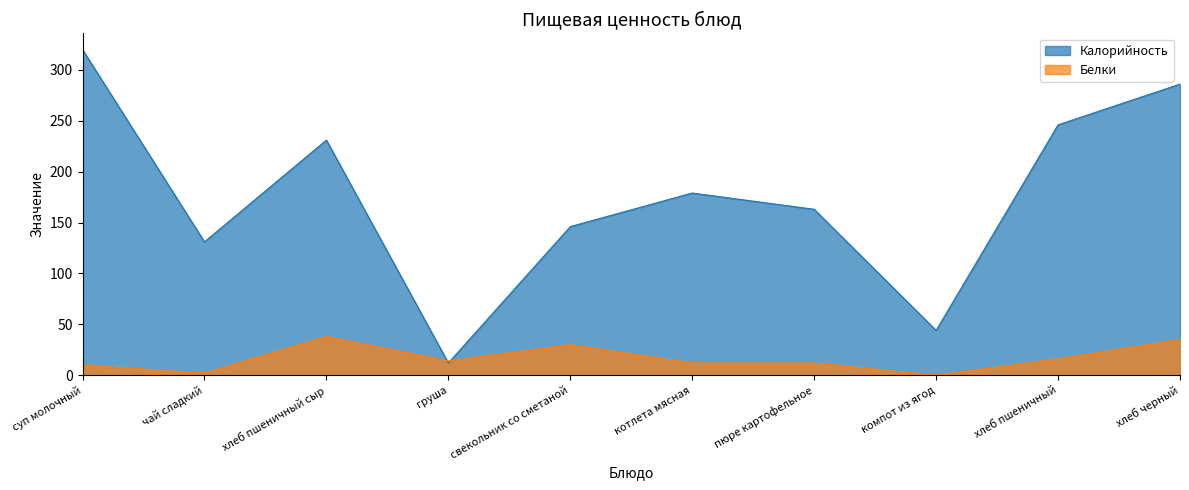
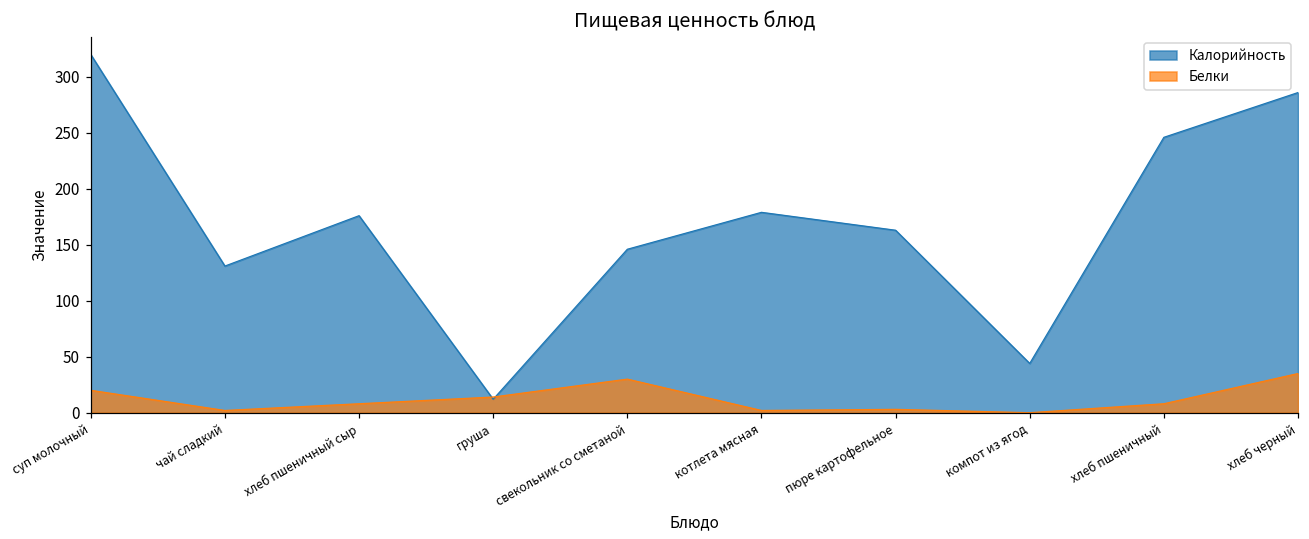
Белки, суп молочный: 10 -> 20
Калорийность, хлеб пшеничный сыр: 231 -> 176
Белки, хлеб пшеничный сыр: 38 -> 8
Белки, котлета мясная: 12 -> 2
Белки, пюре картофельное: 12 -> 3
Белки, хлеб пшеничный: 16 -> 8
